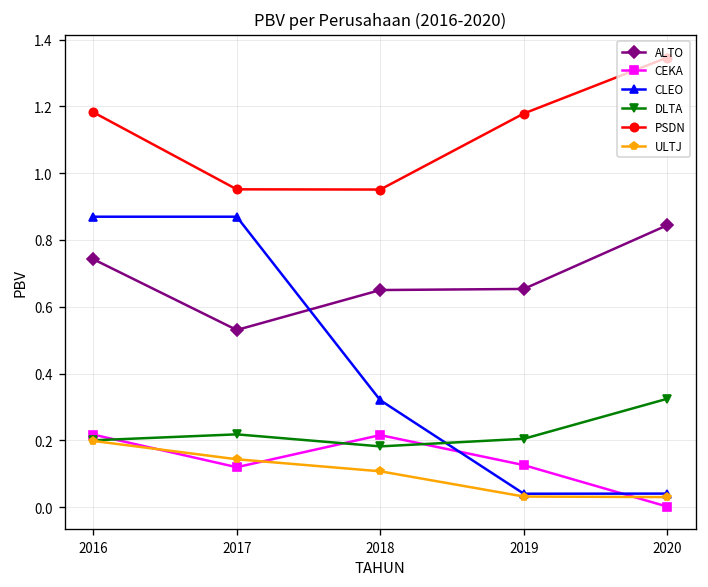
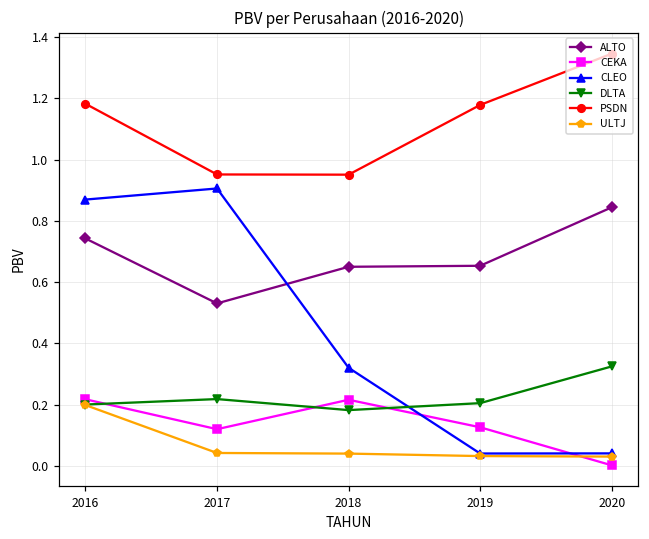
CLEO, 2017: 0.87 -> 0.91
ULTJ, 2017: 0.14 -> 0.04
ULTJ, 2018: 0.11 -> 0.04
